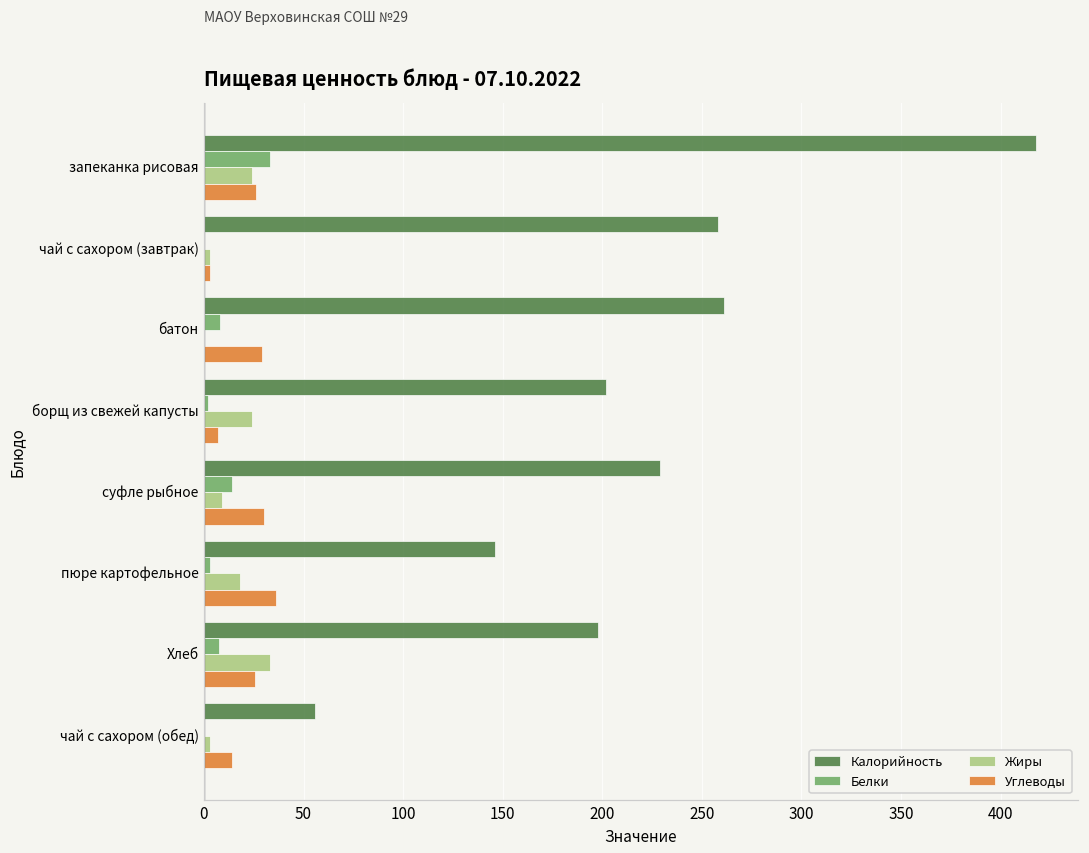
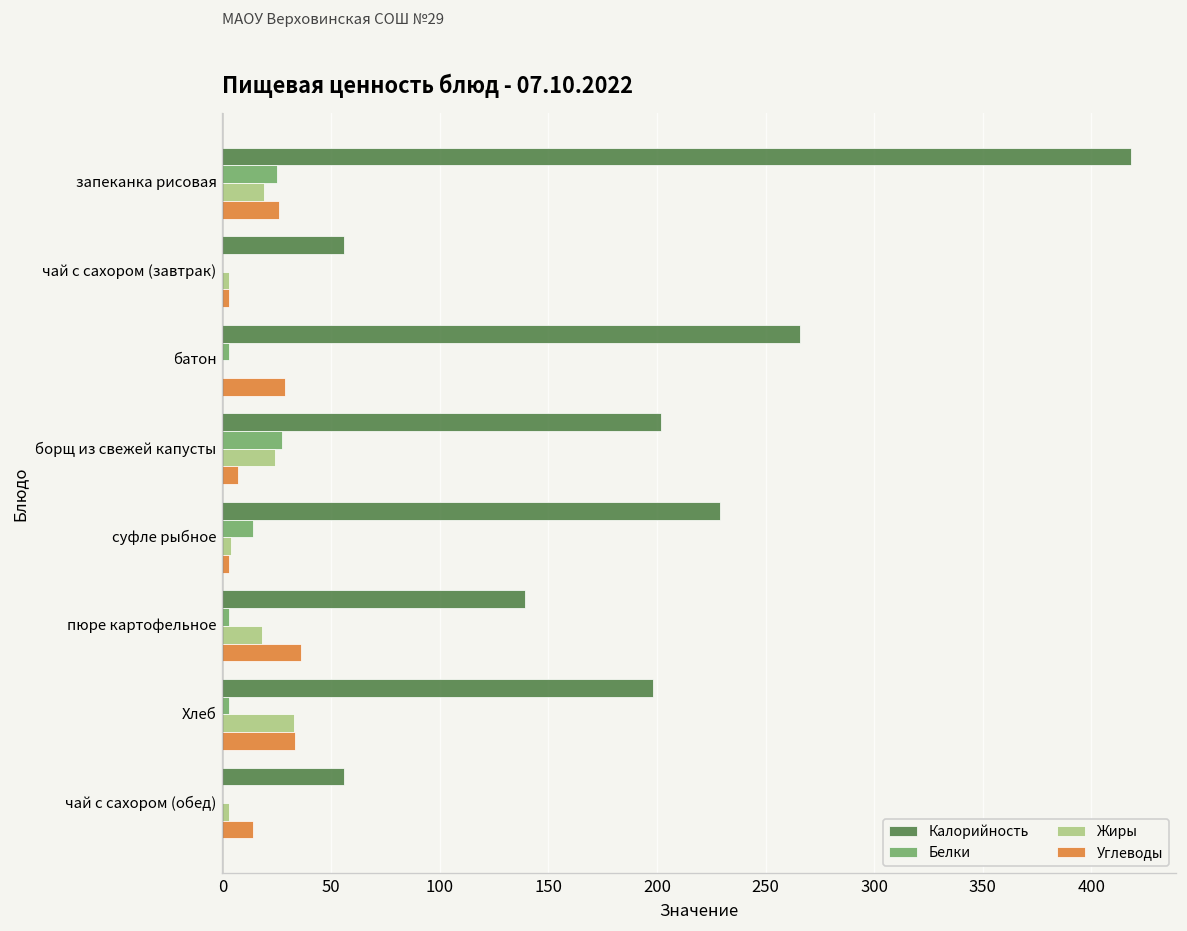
Белки, запеканка рисовая: 33 -> 25
Жиры, запеканка рисовая: 24 -> 19
Калорийность, чай с сахором (завтрак): 258 -> 56
Калорийность, батон: 261 -> 266
Белки, батон: 8 -> 3
Белки, борщ из свежей капусты: 2 -> 27
Жиры, суфле рыбное: 9 -> 4
Углеводы, суфле рыбное: 30 -> 3
Калорийность, пюре картофельное: 146 -> 139
Белки, Хлеб: 8 -> 3
Углеводы, Хлеб: 26 -> 33
